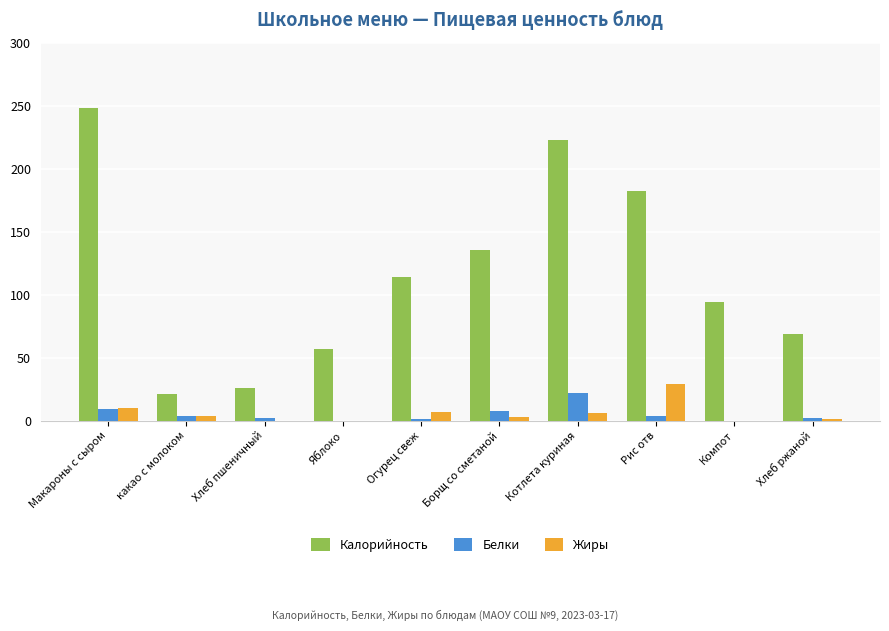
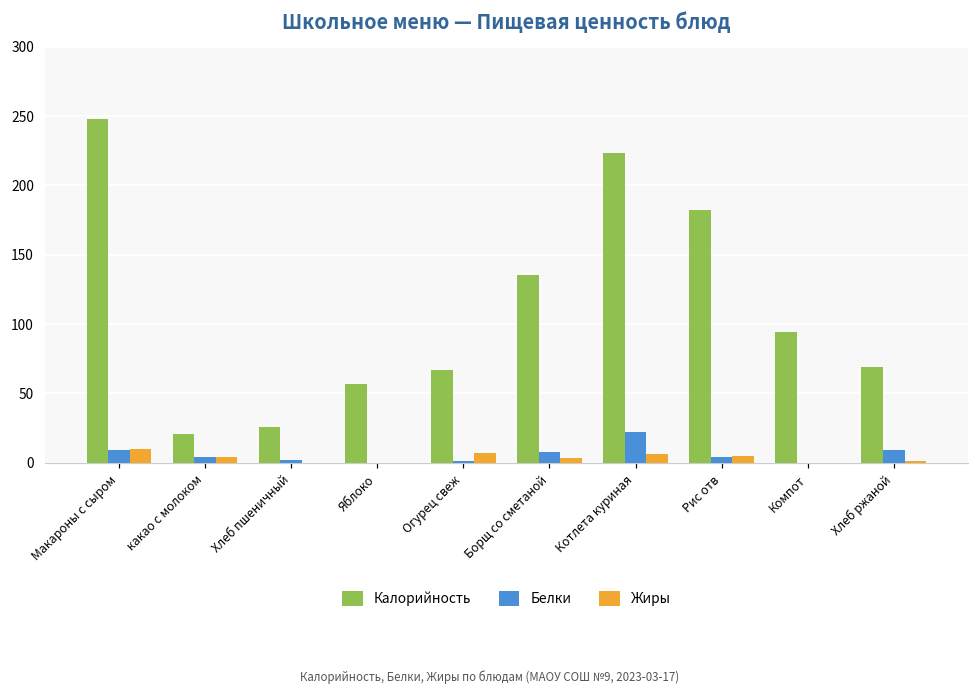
Калорийность, Огурец свеж: 114 -> 67
Жиры, Рис отв: 29 -> 5
Белки, Хлеб ржаной: 2 -> 9
